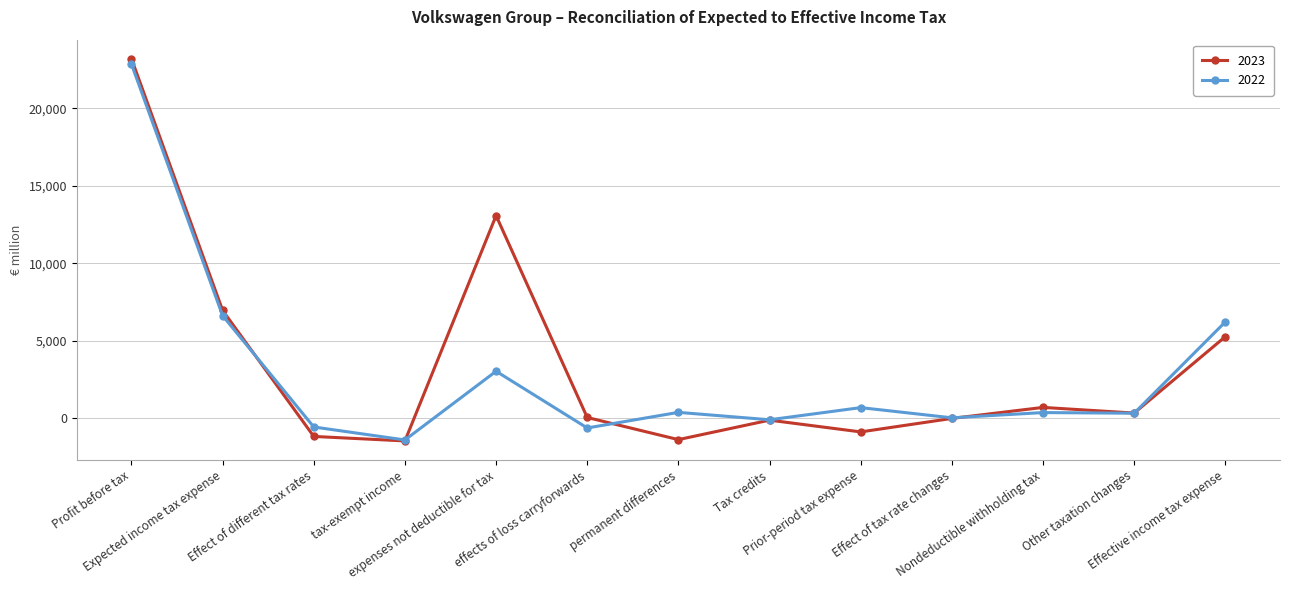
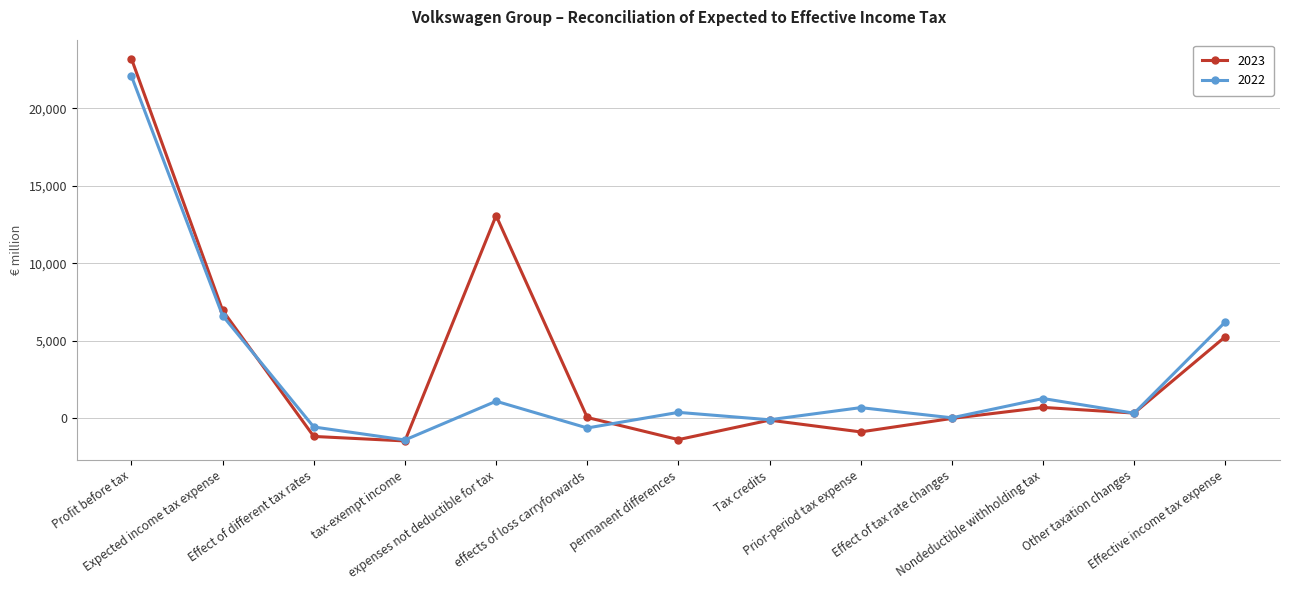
2022, Profit before tax: 22,800 -> 22,100
2022, expenses not deductible for tax: 3,000 -> 1,100
2022, Nondeductible withholding tax: 400 -> 1,300
